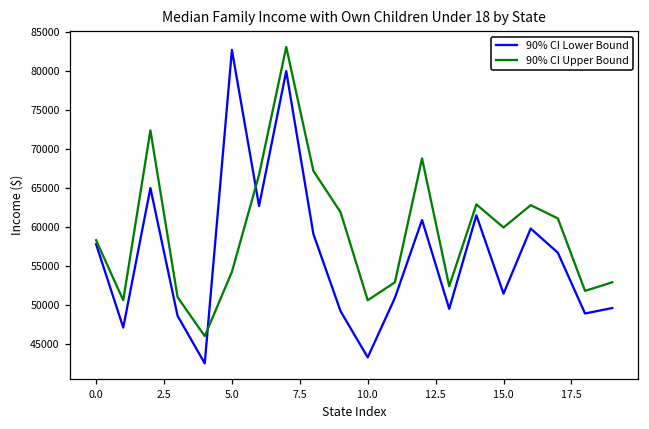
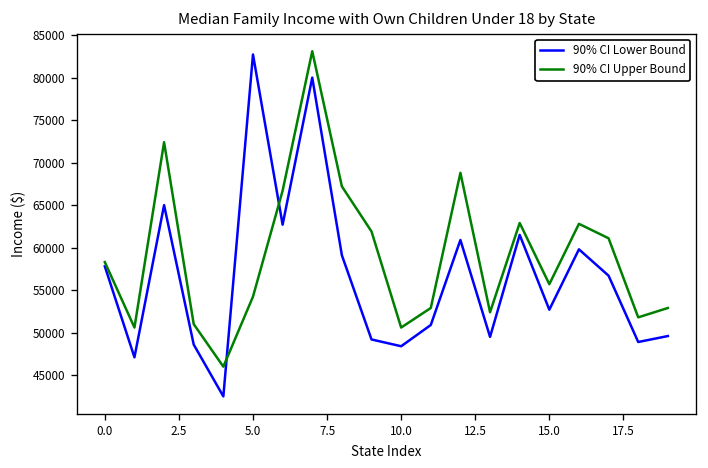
90% CI Lower Bound, 10.0: 43000 -> 48000
90% CI Lower Bound, 15.0: 51000 -> 53000
90% CI Upper Bound, 15.0: 60000 -> 56000
